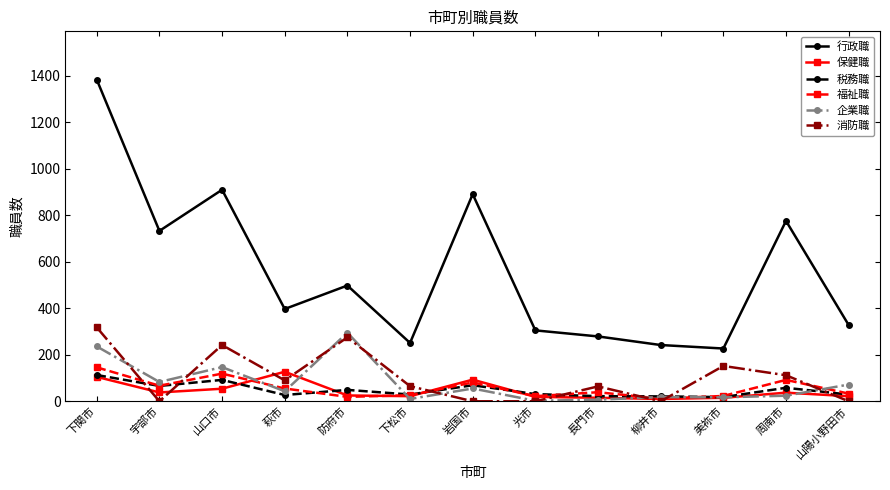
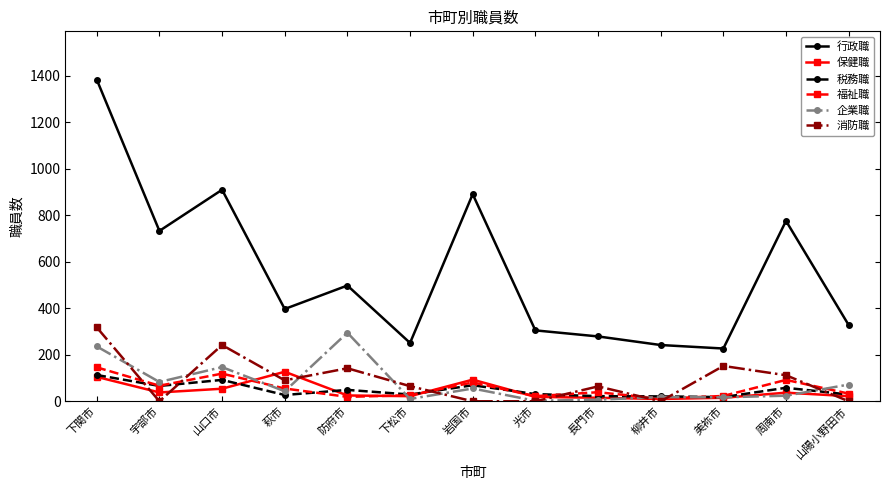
消防職, 防府市: 280 -> 140
